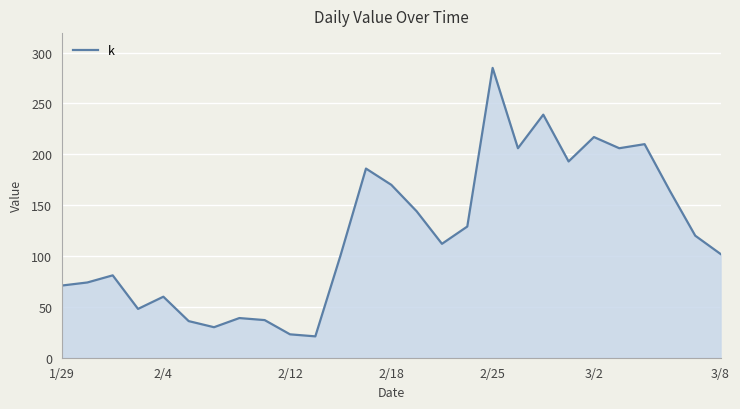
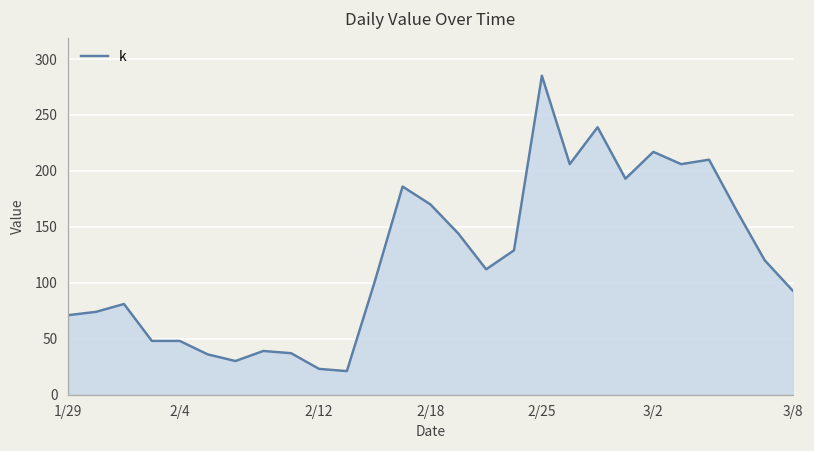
2/4: 60 -> 48
3/8: 102 -> 93
